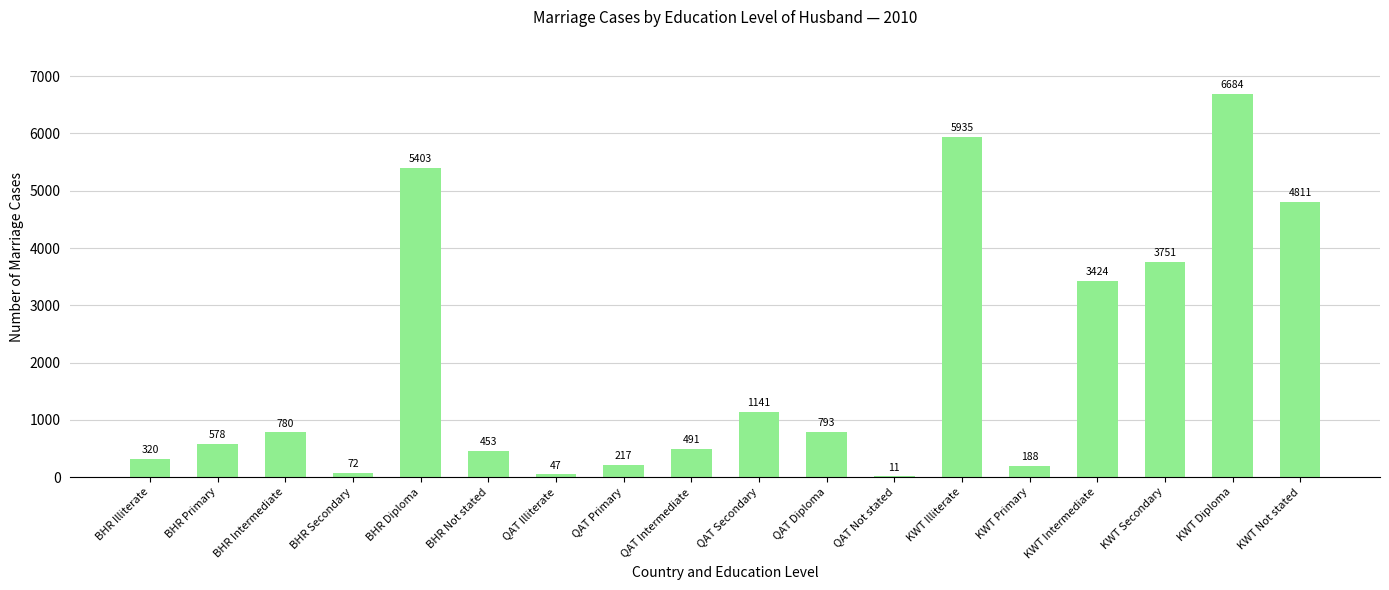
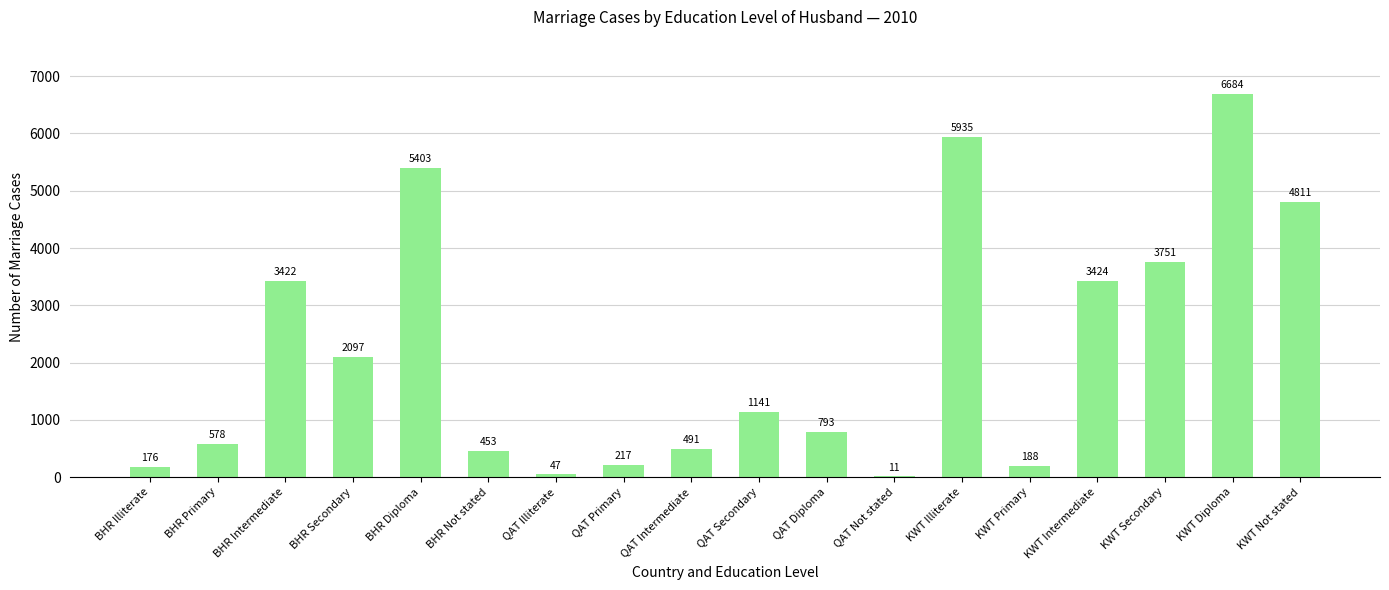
BHR Illiterate: 320 -> 176
BHR Intermediate: 780 -> 3422
BHR Secondary: 72 -> 2097
